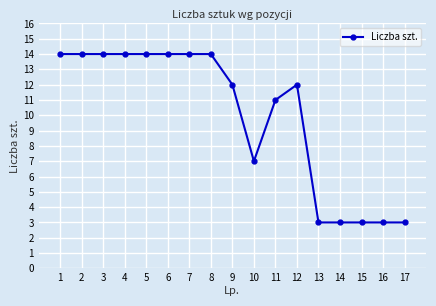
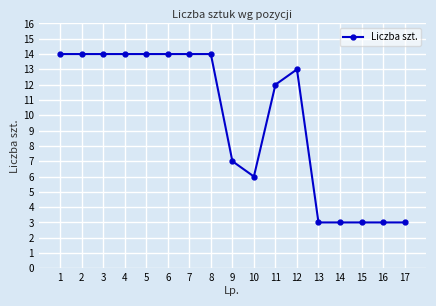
9: 12 -> 7
10: 7 -> 6
11: 11 -> 12
12: 12 -> 13
